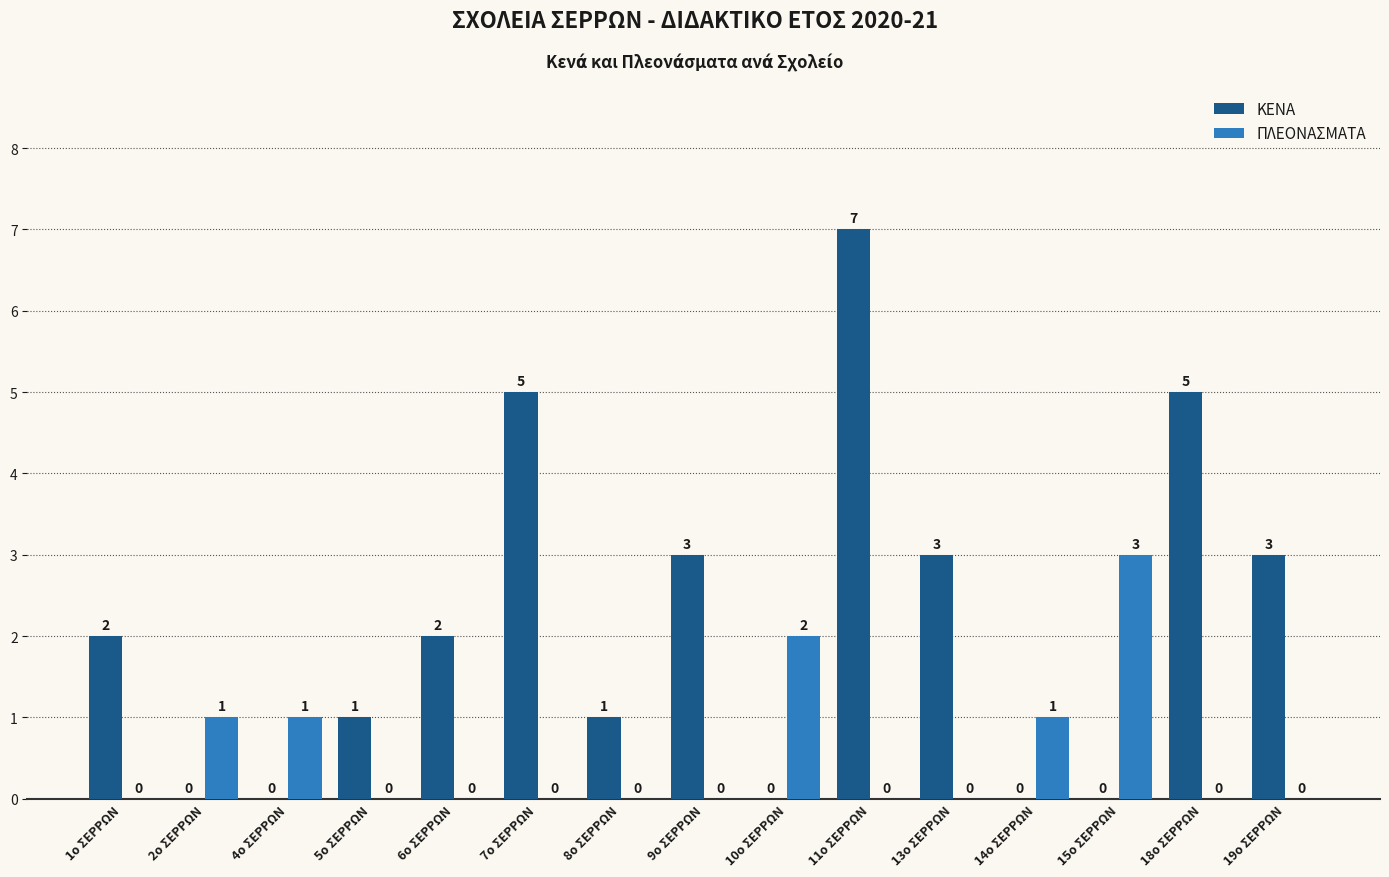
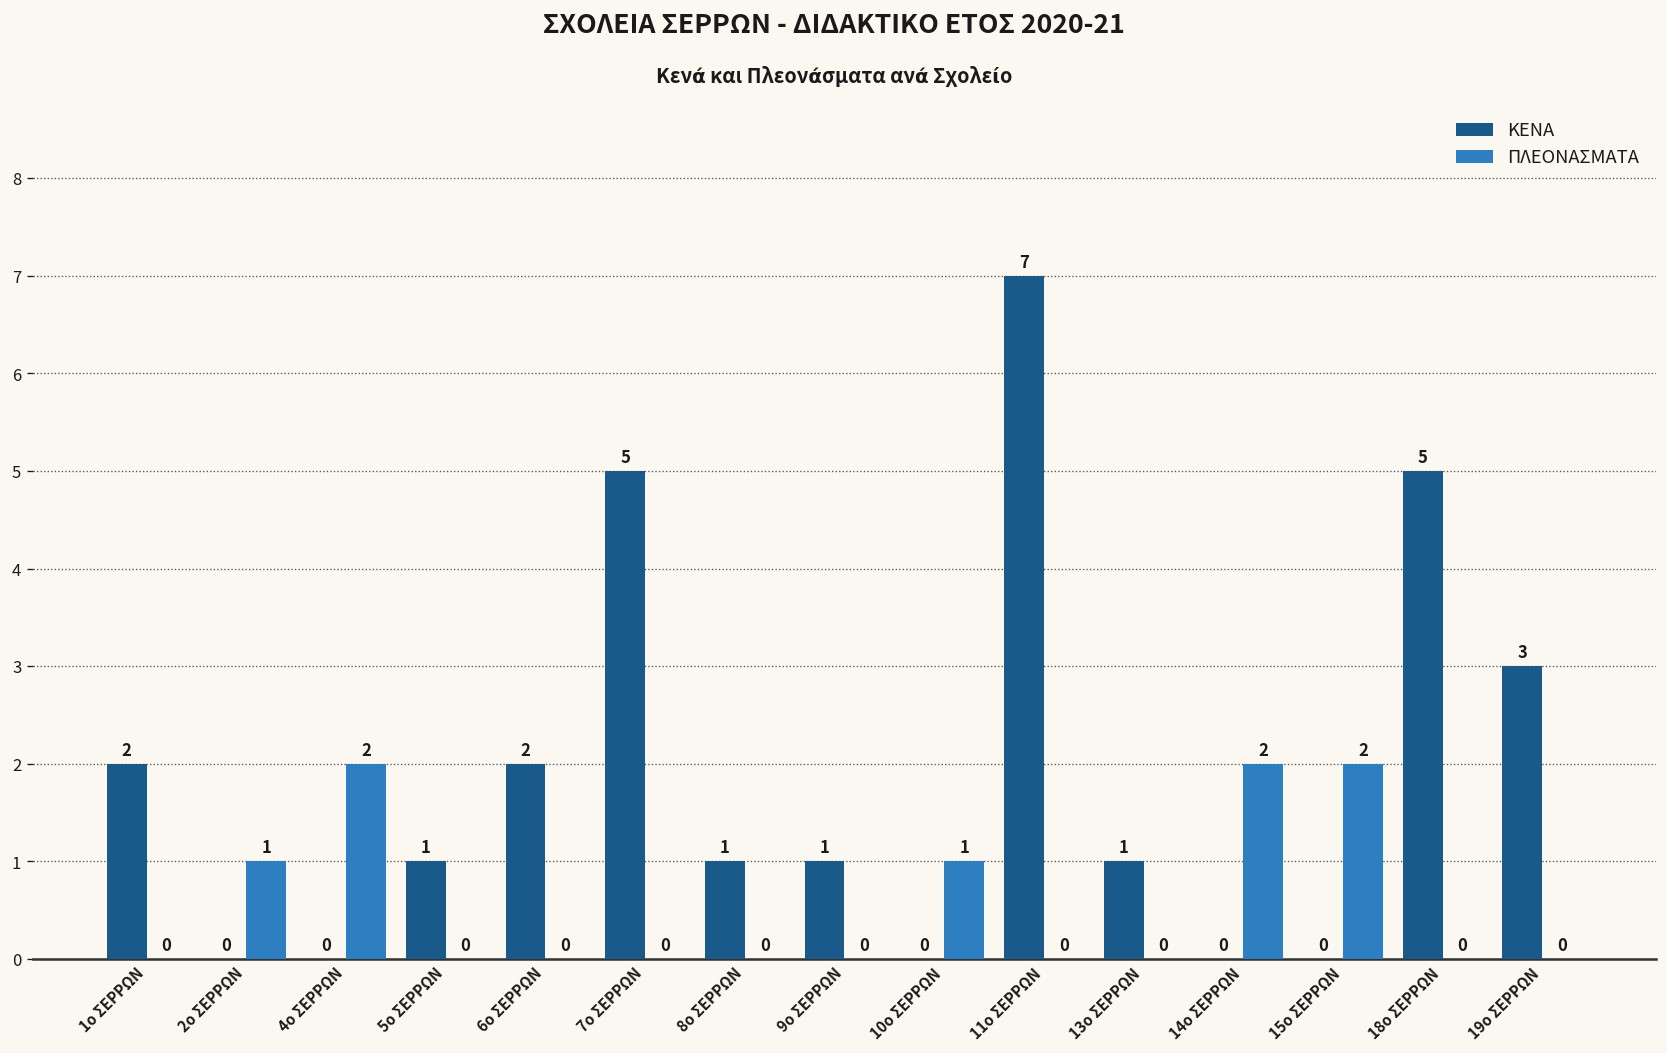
ΠΛΕΟΝΑΣΜΑΤΑ, 4ο ΣΕΡΡΩΝ: 1 -> 2
ΚΕΝΑ, 9ο ΣΕΡΡΩΝ: 3 -> 1
ΠΛΕΟΝΑΣΜΑΤΑ, 10ο ΣΕΡΡΩΝ: 2 -> 1
ΚΕΝΑ, 13ο ΣΕΡΡΩΝ: 3 -> 1
ΠΛΕΟΝΑΣΜΑΤΑ, 14ο ΣΕΡΡΩΝ: 1 -> 2
ΠΛΕΟΝΑΣΜΑΤΑ, 15ο ΣΕΡΡΩΝ: 3 -> 2
